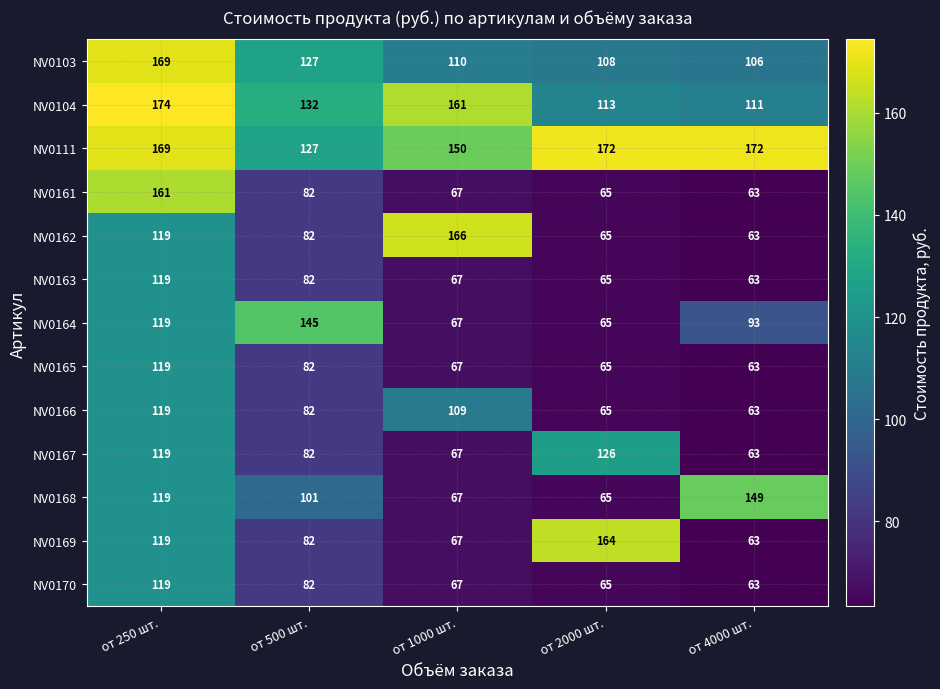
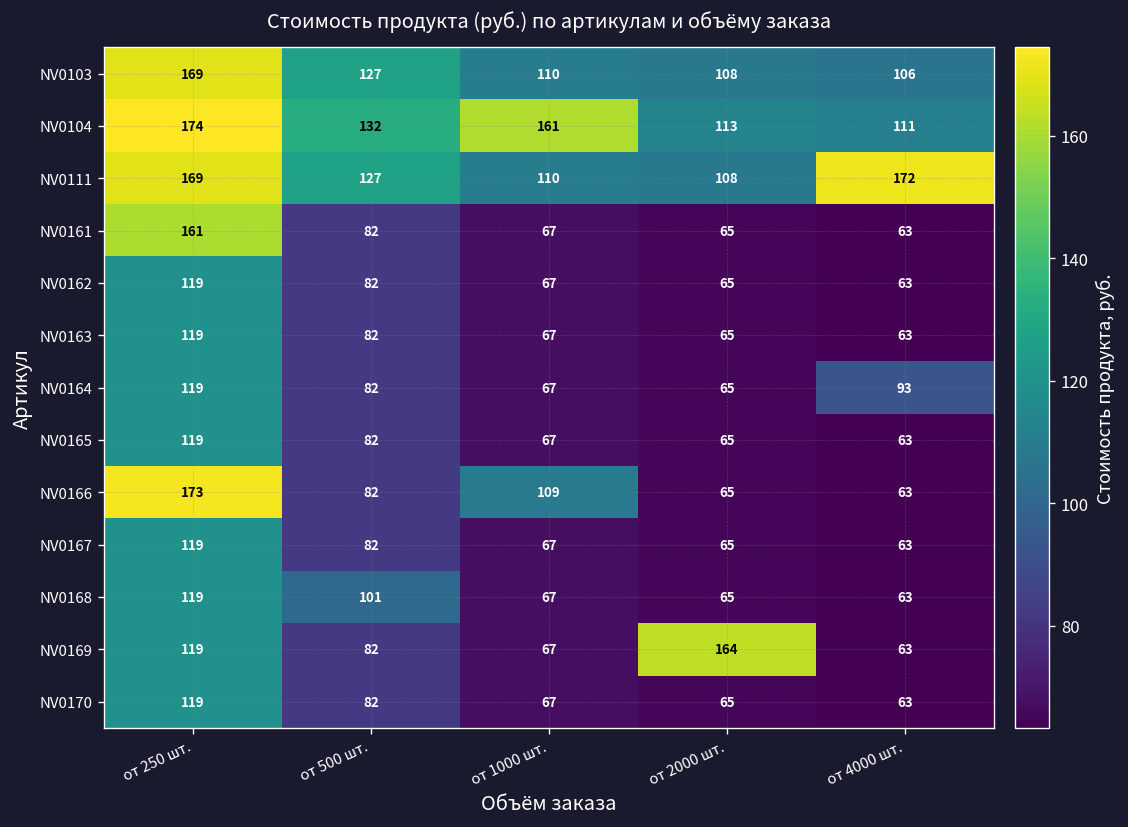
NV0111, от 1000 шт.: 150 -> 110
NV0111, от 2000 шт.: 172 -> 108
NV0162, от 1000 шт.: 166 -> 67
NV0164, от 500 шт.: 145 -> 82
NV0166, от 250 шт.: 119 -> 173
NV0167, от 2000 шт.: 126 -> 65
NV0168, от 4000 шт.: 149 -> 63
